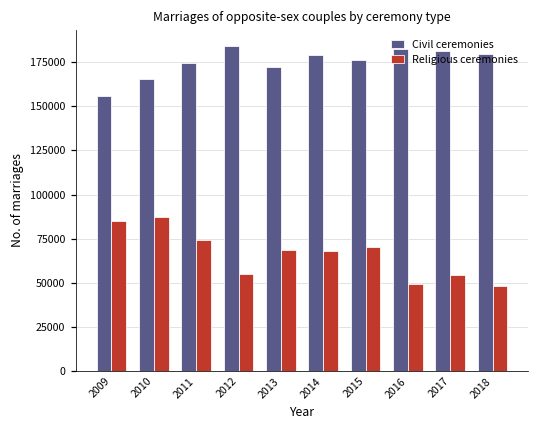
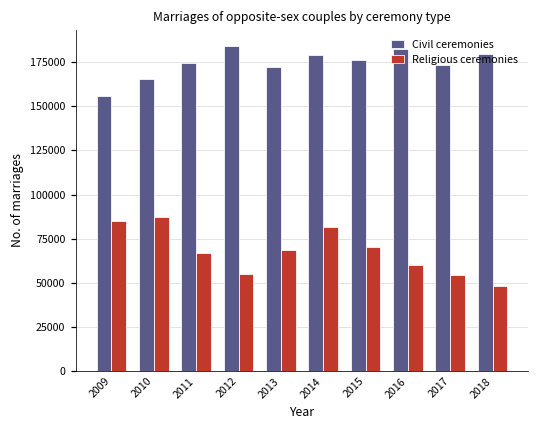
Religious ceremonies, 2011: 74000 -> 67000
Religious ceremonies, 2014: 68000 -> 82000
Religious ceremonies, 2016: 49000 -> 60000
Civil ceremonies, 2017: 182000 -> 174000
